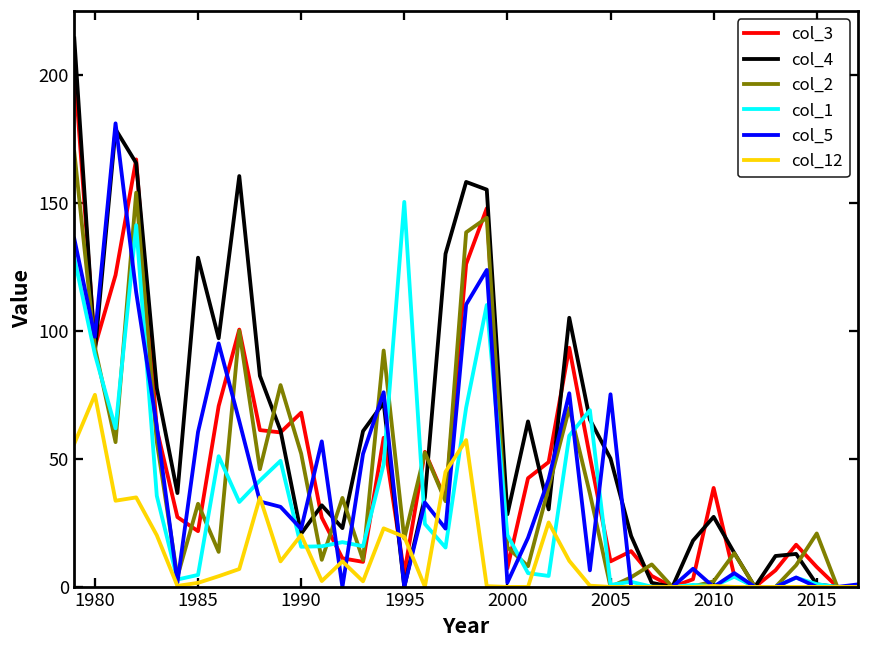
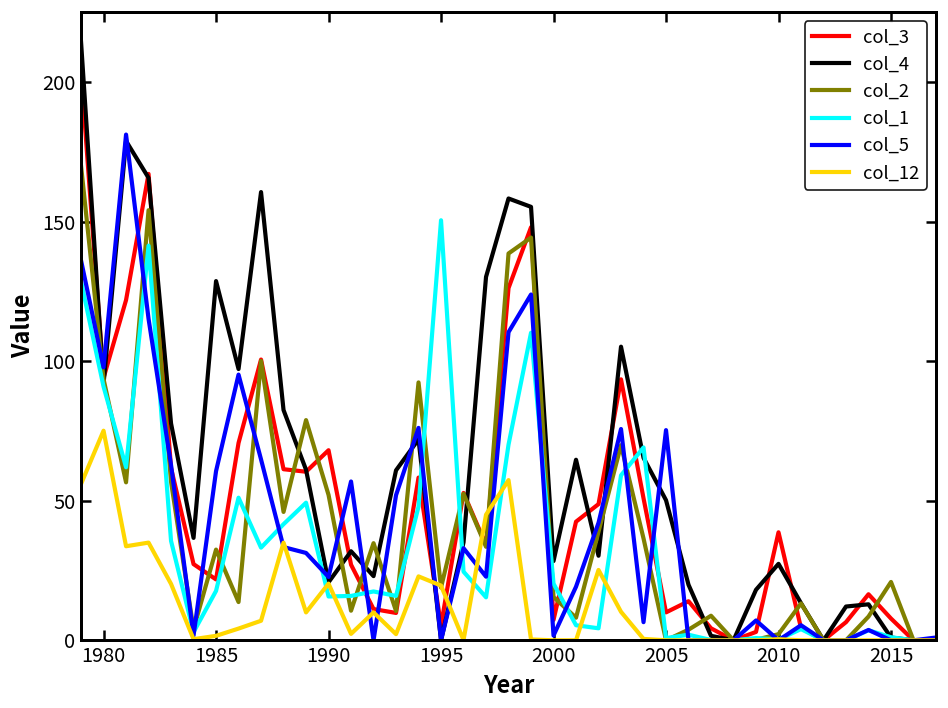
col_1, 1985: 5 -> 18
